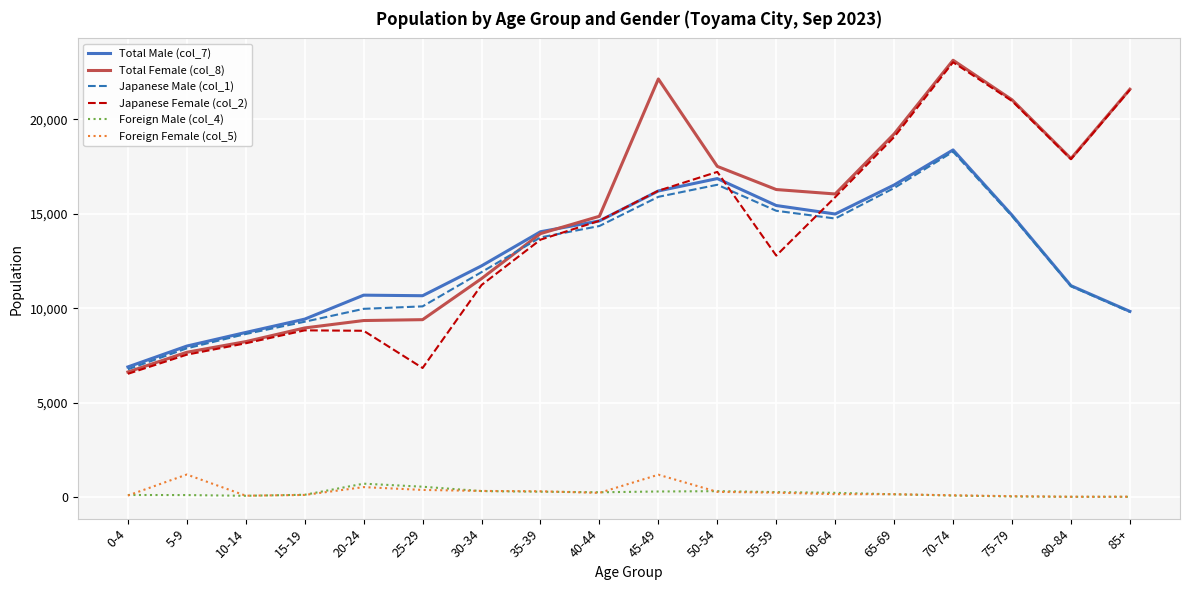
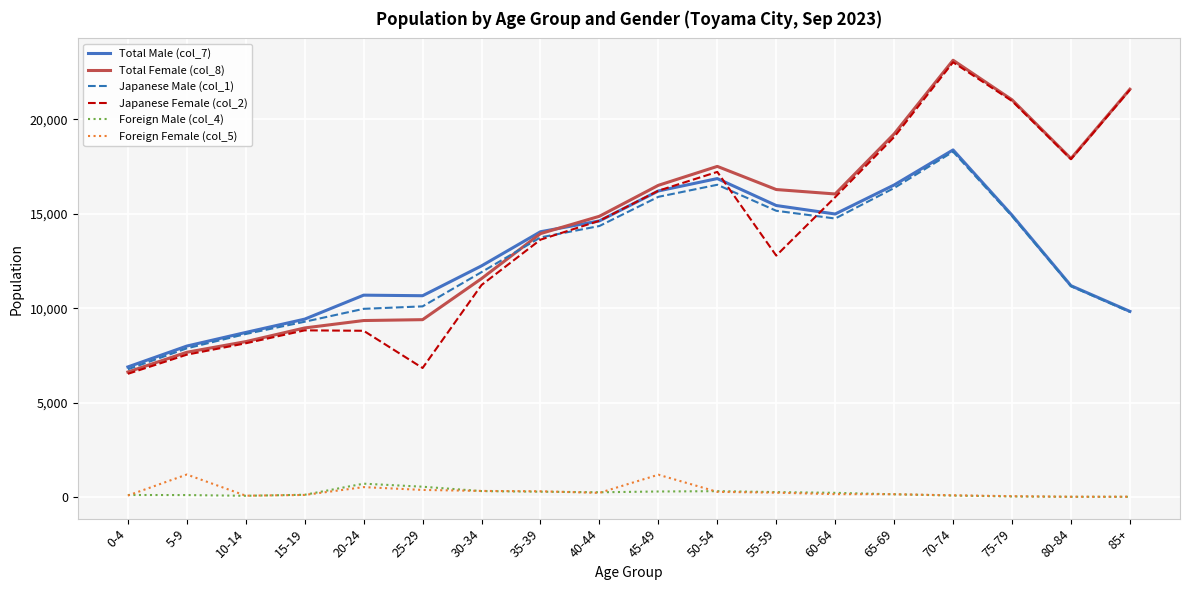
Total Female (col_8), 45-49: 22,100 -> 16,500
